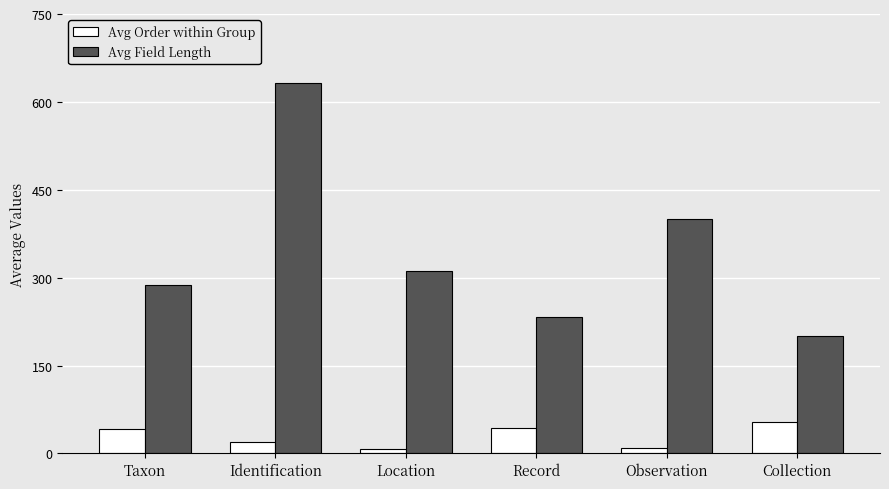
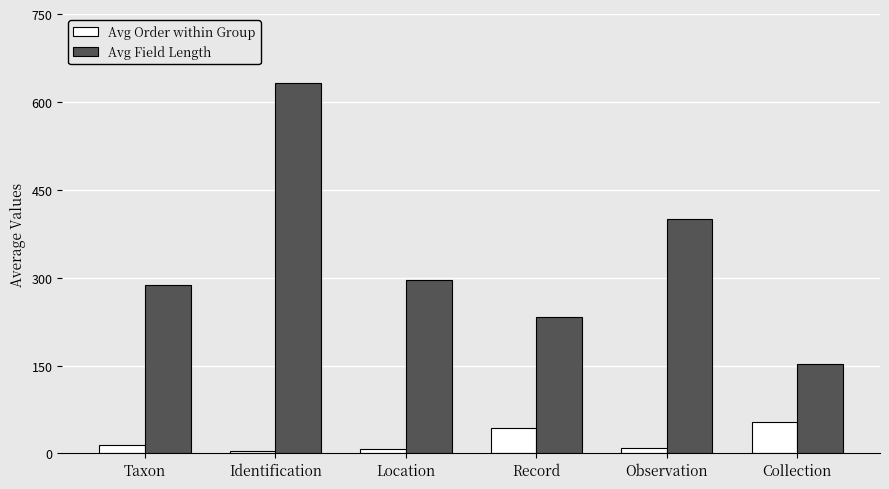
Avg Order within Group, Taxon: 40 -> 10
Avg Order within Group, Identification: 20 -> 0
Avg Field Length, Location: 310 -> 300
Avg Field Length, Collection: 200 -> 150
